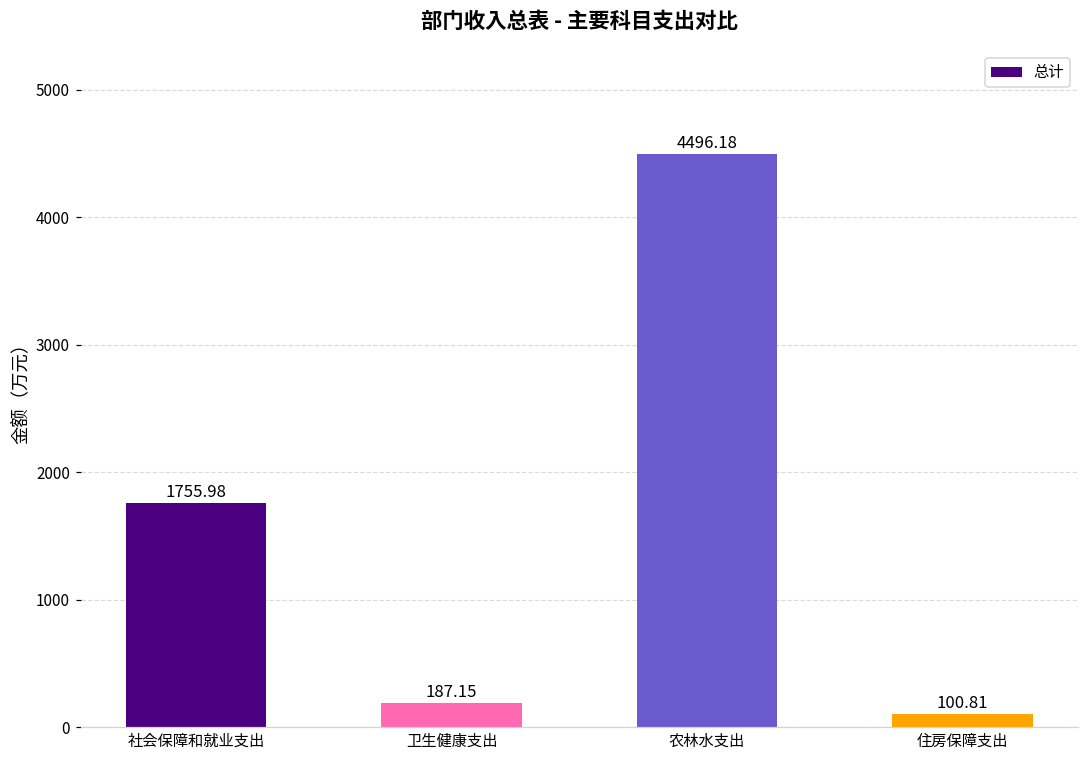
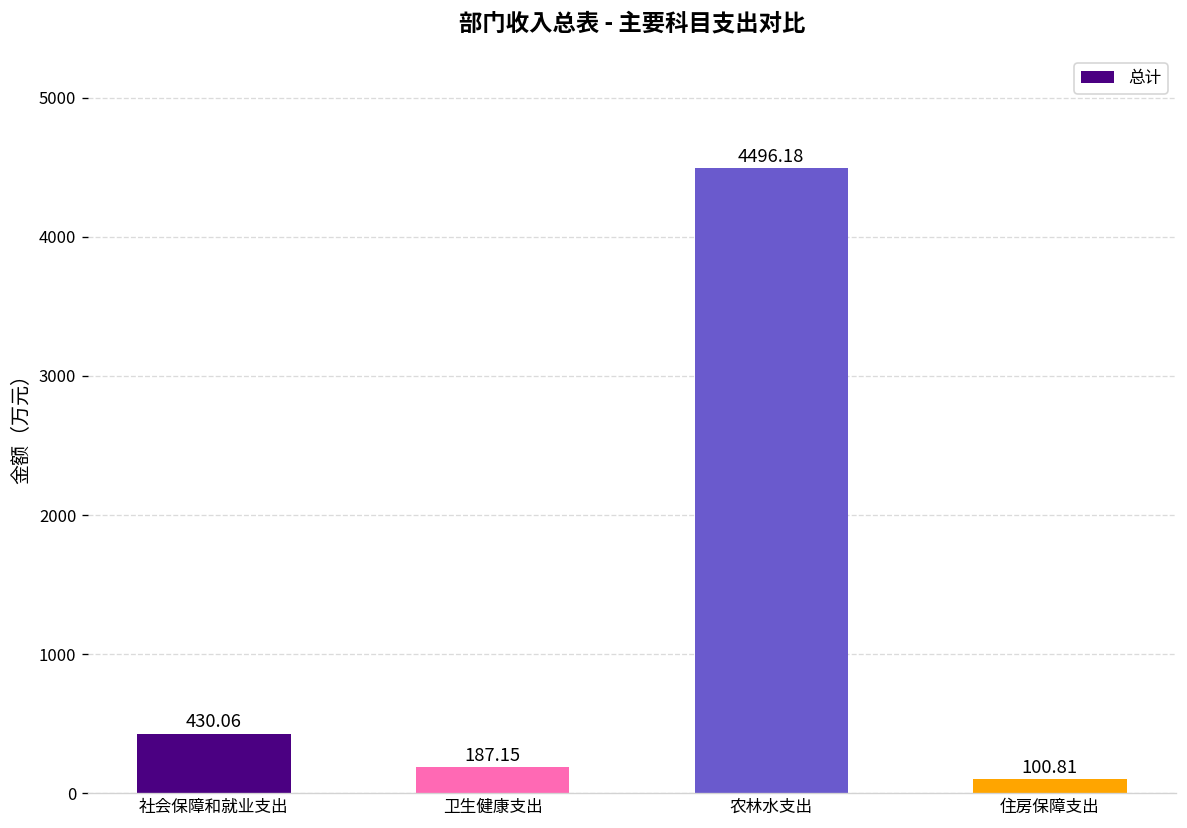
社会保障和就业支出: 1755.98 -> 430.06
